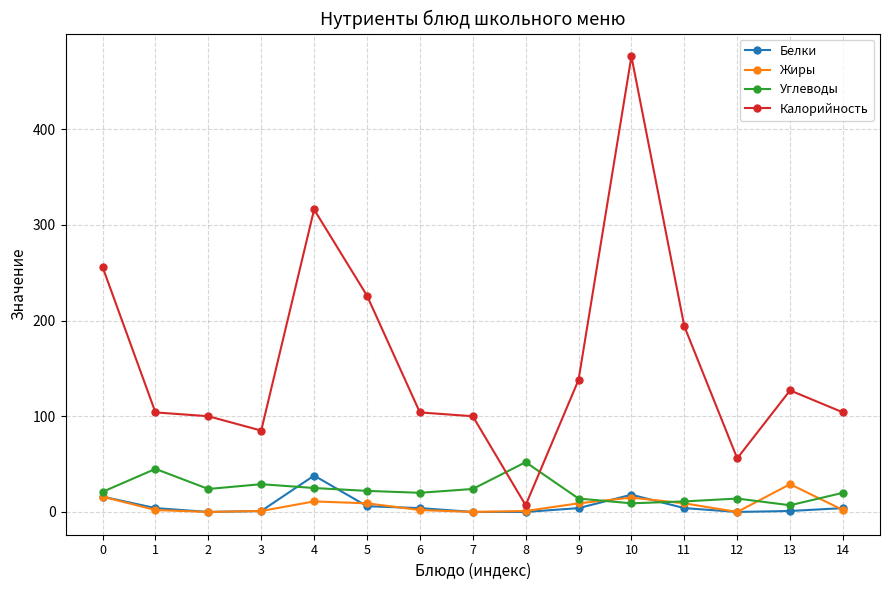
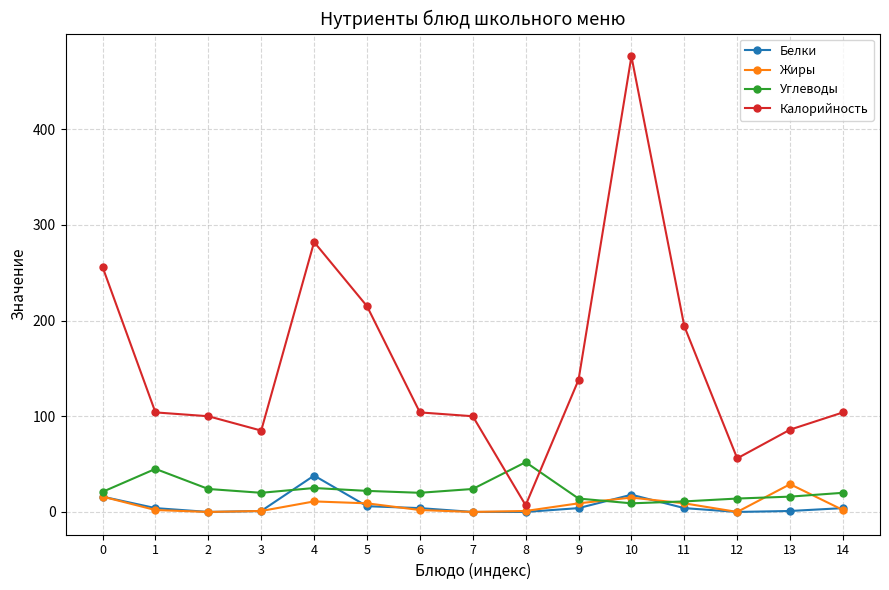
Углеводы, 3: 30 -> 20
Калорийность, 4: 320 -> 280
Калорийность, 5: 230 -> 220
Углеводы, 13: 10 -> 20
Калорийность, 13: 130 -> 90
